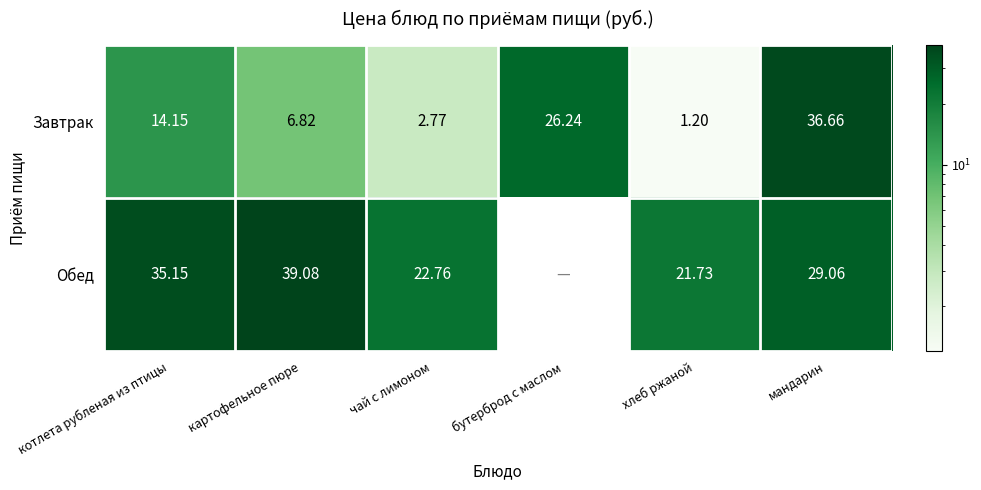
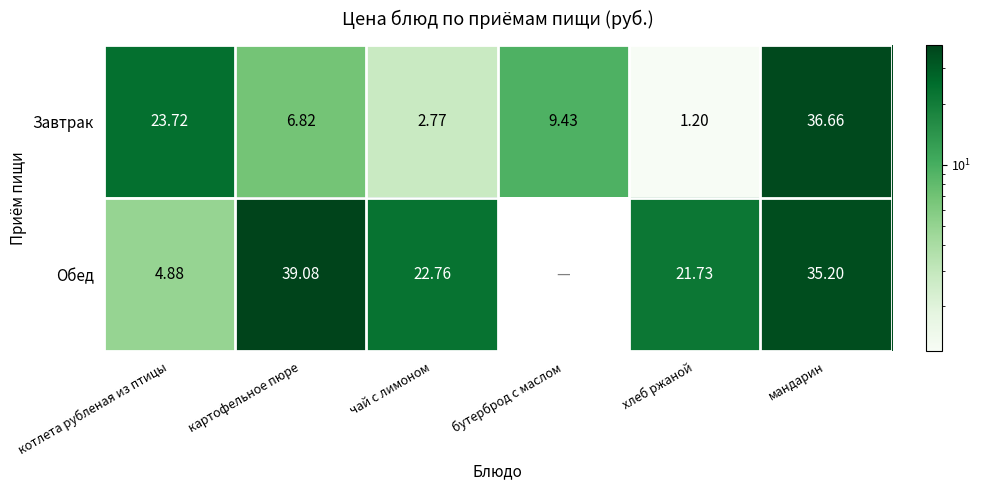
Завтрак, котлета рубленая из птицы: 14.15 -> 23.72
Завтрак, бутерброд с маслом: 26.24 -> 9.43
Обед, котлета рубленая из птицы: 35.15 -> 4.88
Обед, мандарин: 29.06 -> 35.20
